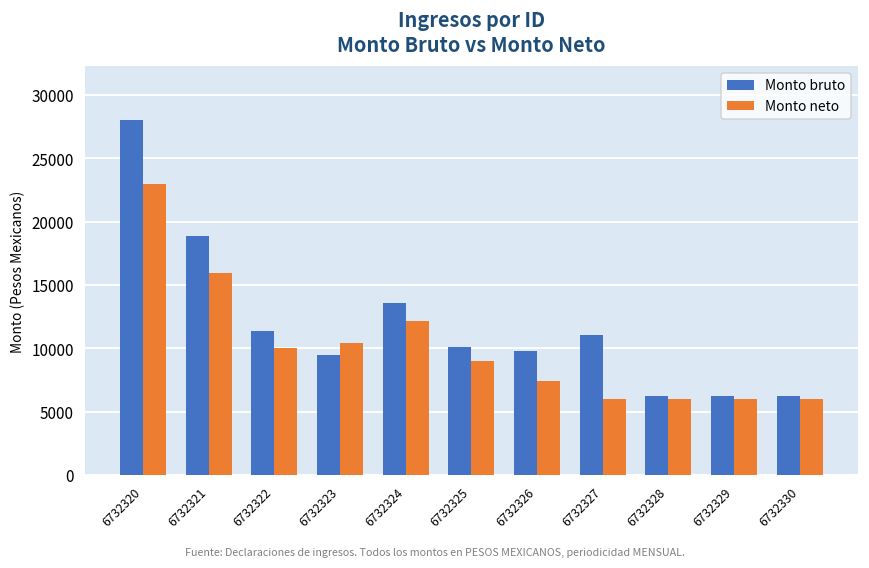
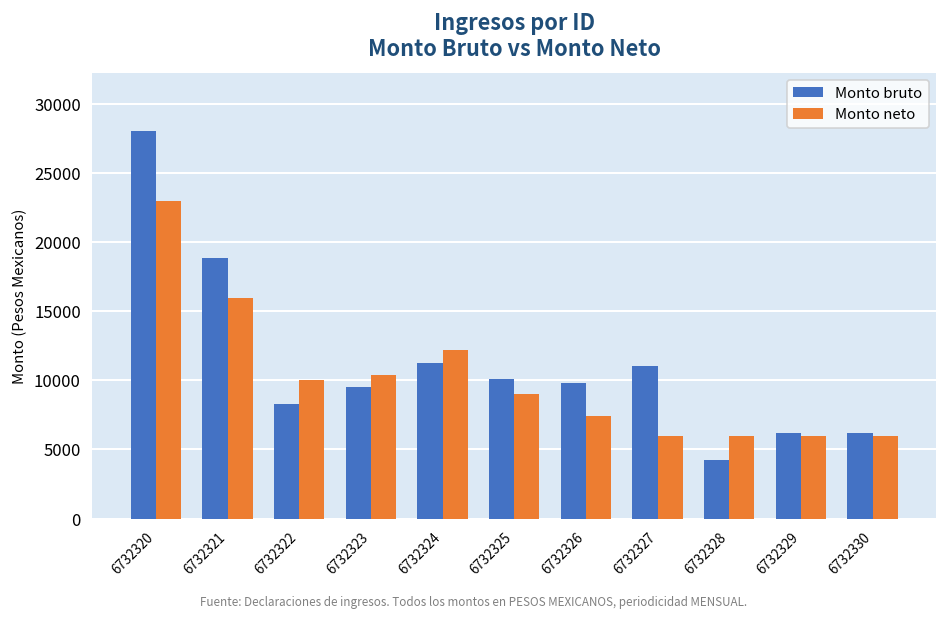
Monto bruto, 6732322: 11400 -> 8300
Monto bruto, 6732324: 13600 -> 11200
Monto bruto, 6732328: 6200 -> 4300
